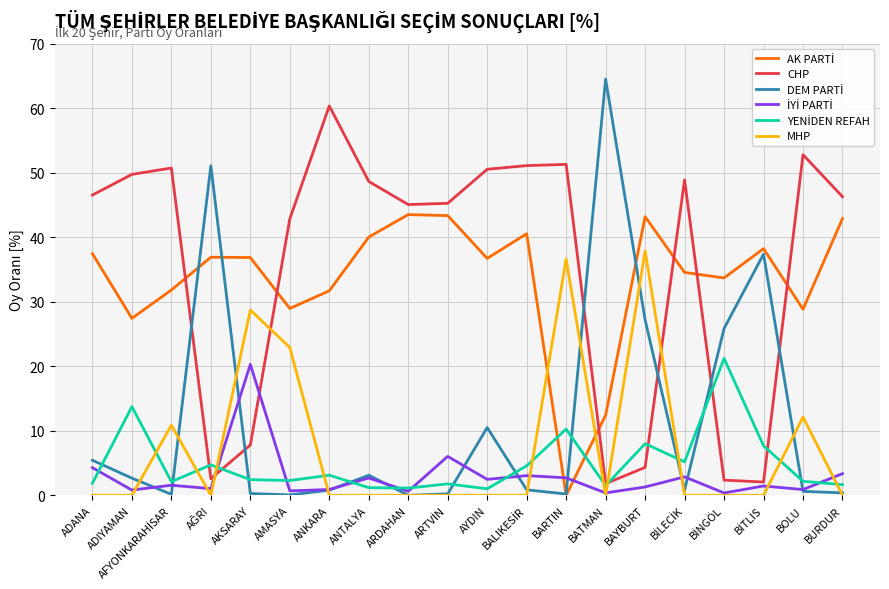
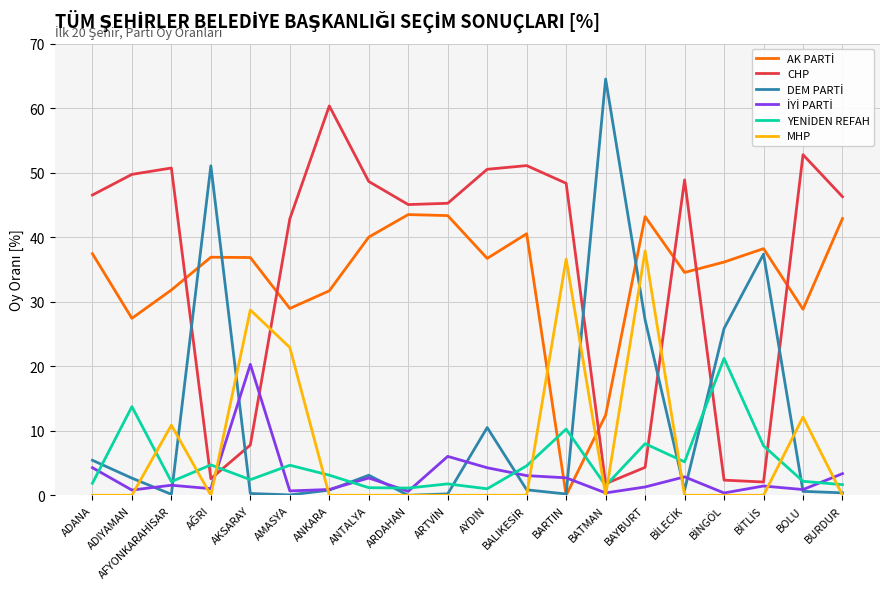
YENİDEN REFAH, AMASYA: 2 -> 5
İYİ PARTİ, AYDIN: 2 -> 4
CHP, BARTIN: 51 -> 48
AK PARTİ, BİNGÖL: 34 -> 36
